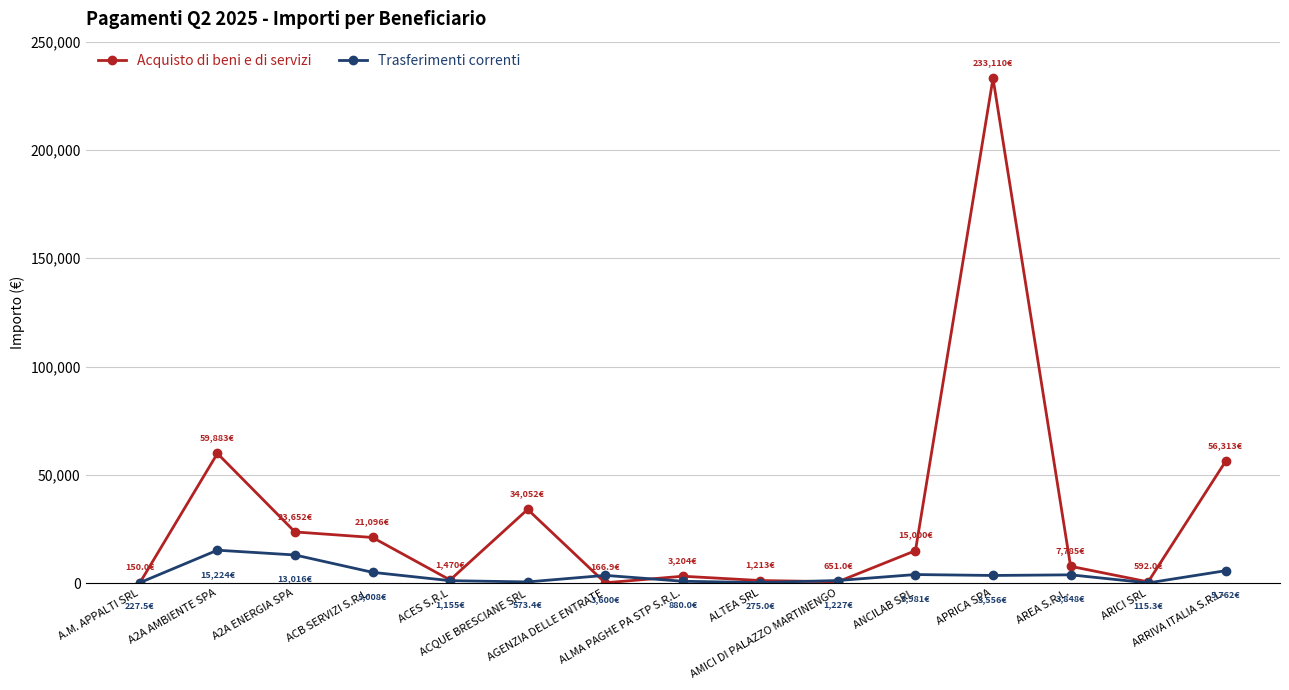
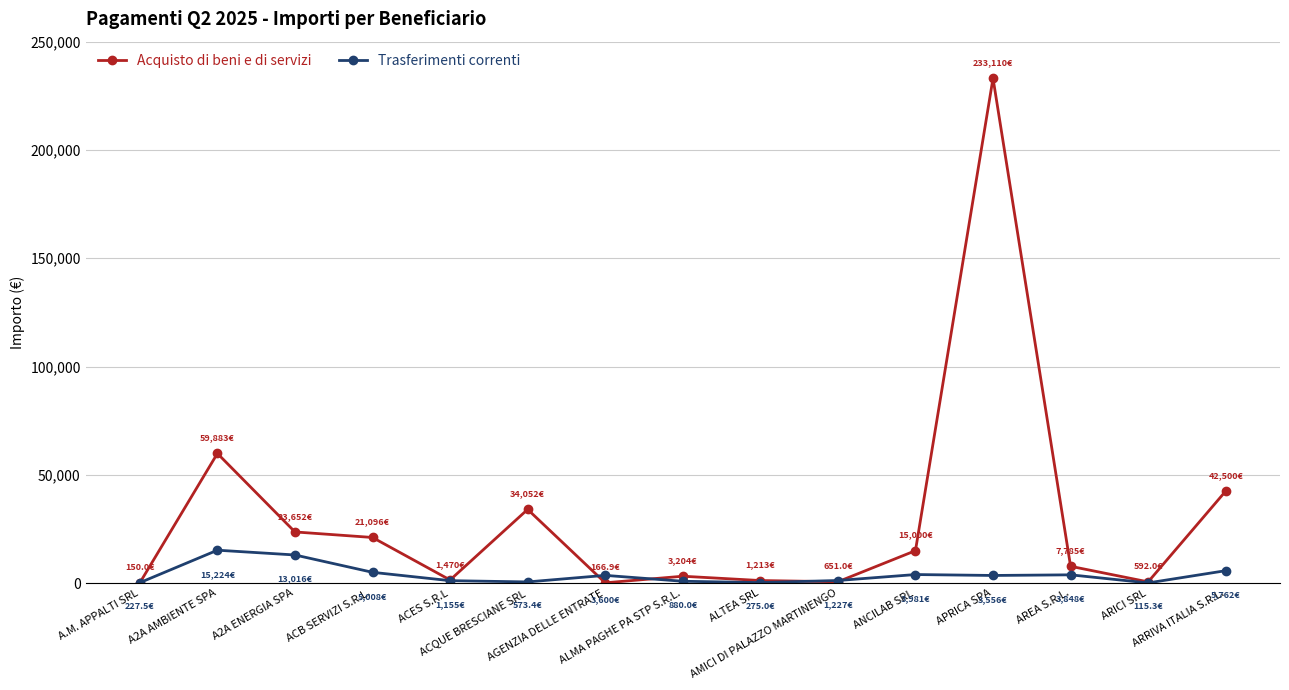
Acquisto di beni e di servizi, ARRIVA ITALIA S.R.L.: 56,313€ -> 42,500€
